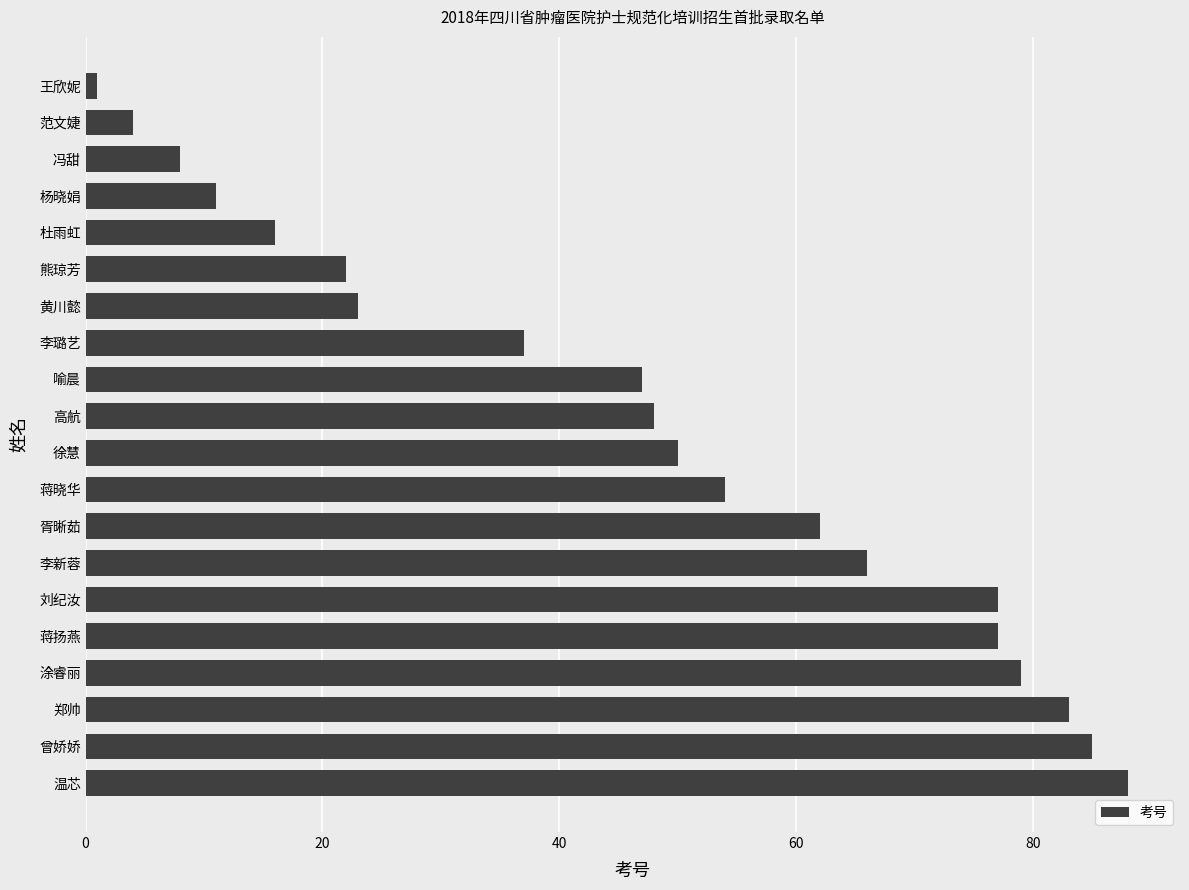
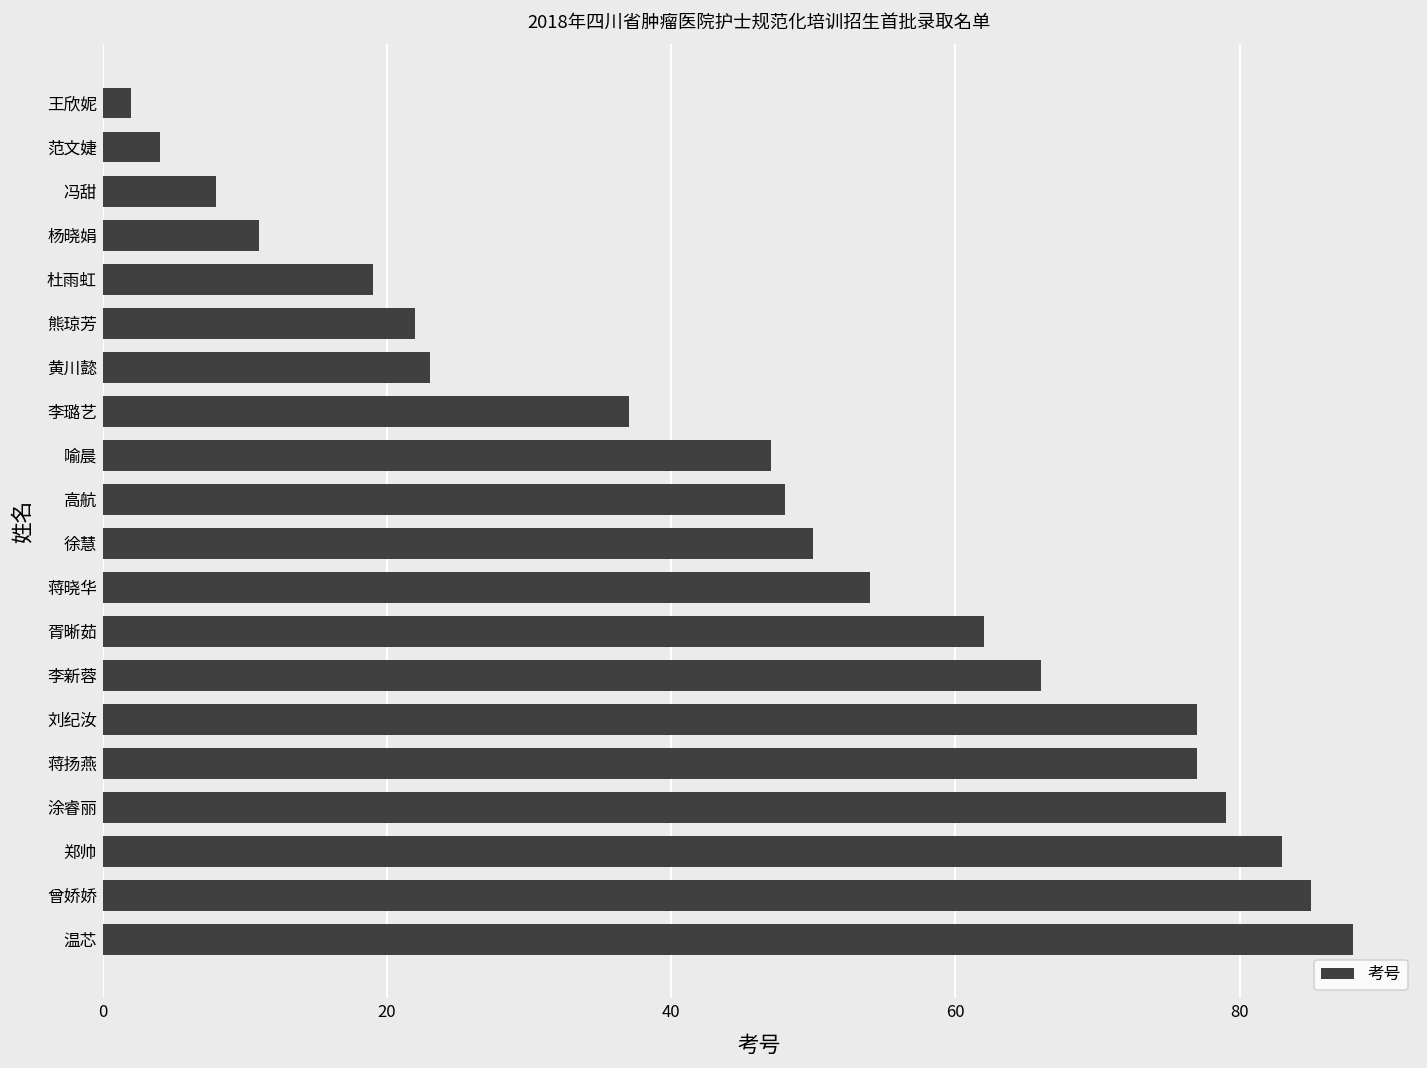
王欣妮: 1 -> 2
杜雨虹: 16 -> 19
